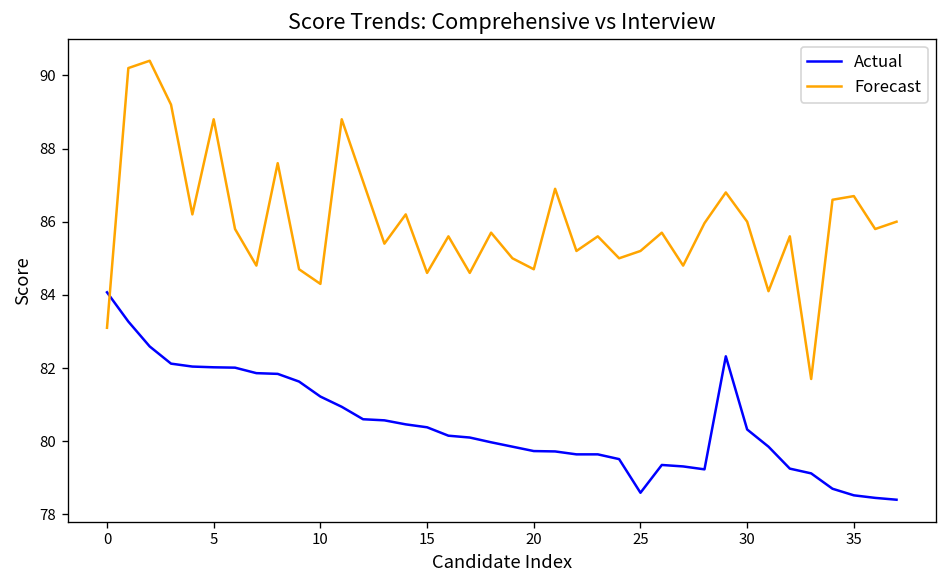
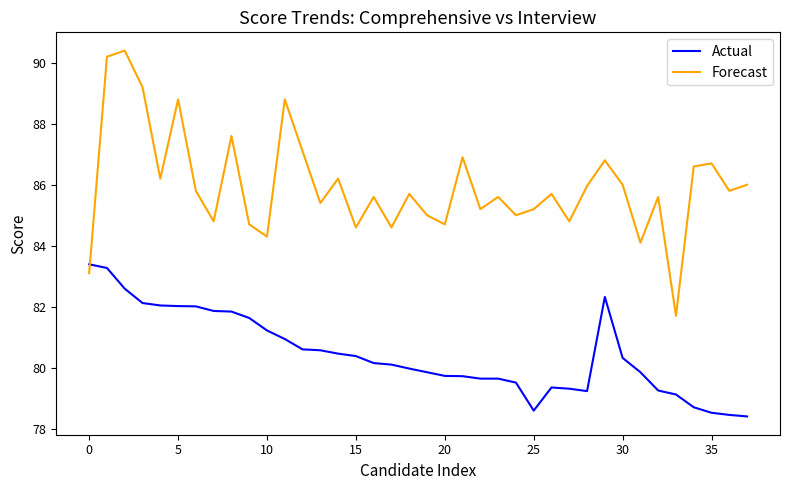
Actual, 0: 84.1 -> 83.4
